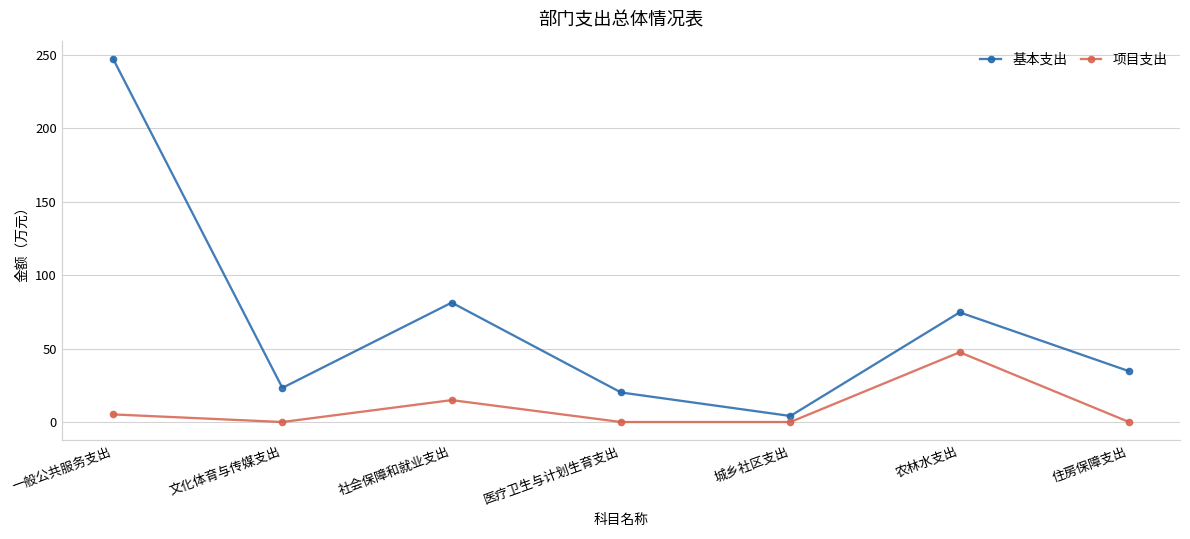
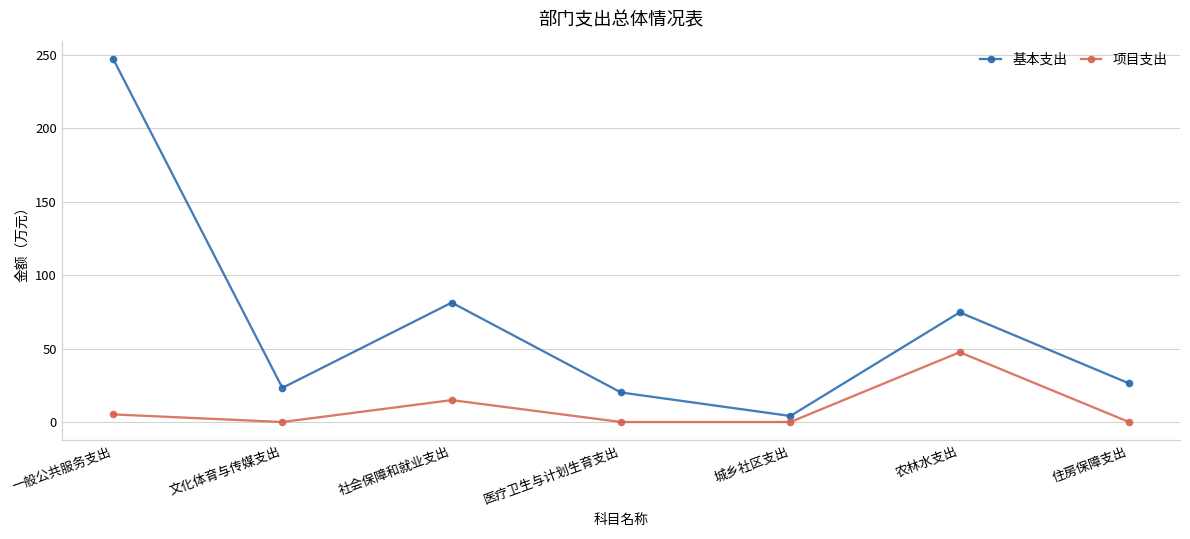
基本支出, 住房保障支出: 35 -> 26
